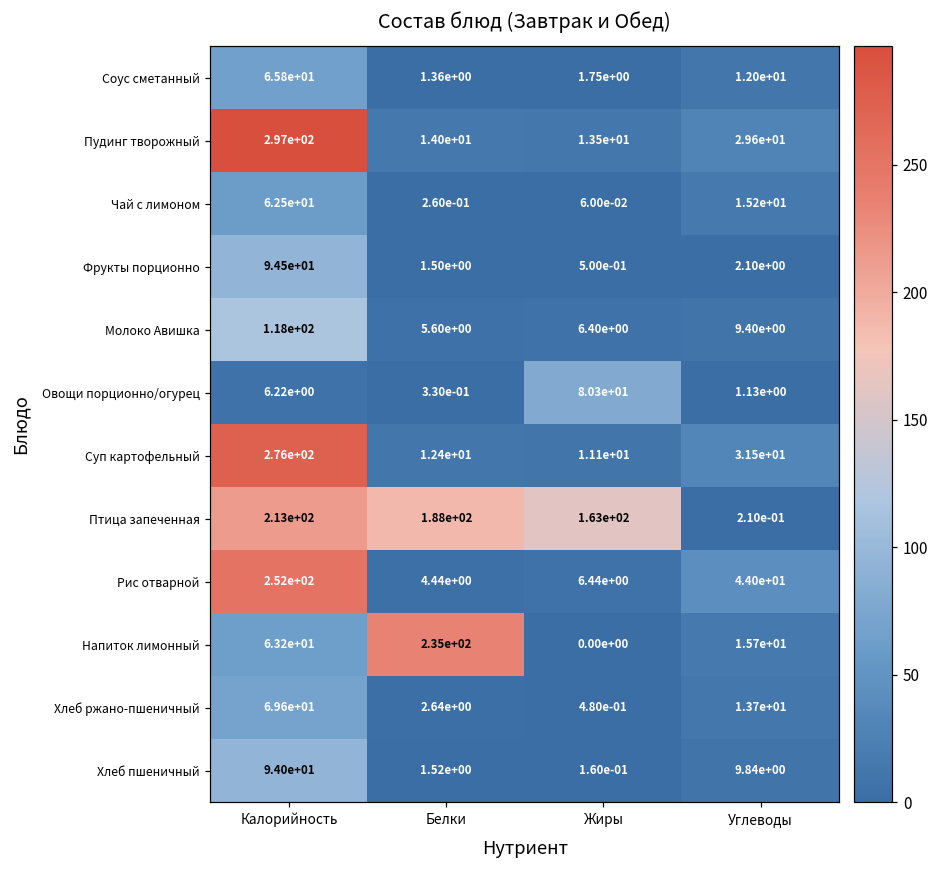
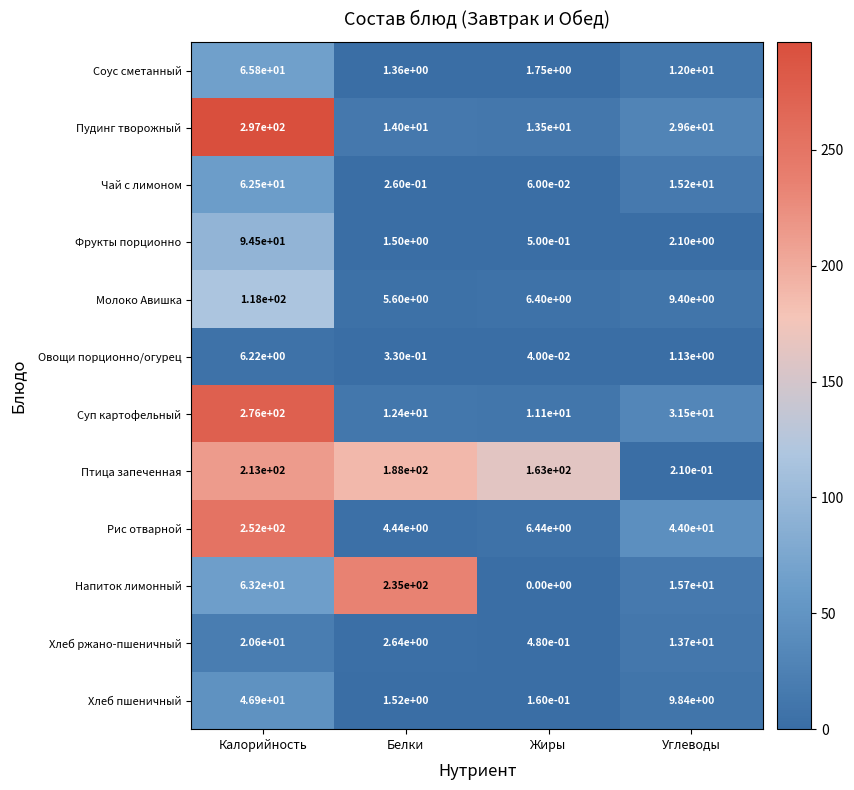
Овощи порционно/огурец, Жиры: 8.03e+01 -> 4.00e-02
Хлеб ржано-пшеничный, Калорийность: 6.96e+01 -> 2.06e+01
Хлеб пшеничный, Калорийность: 9.40e+01 -> 4.69e+01
